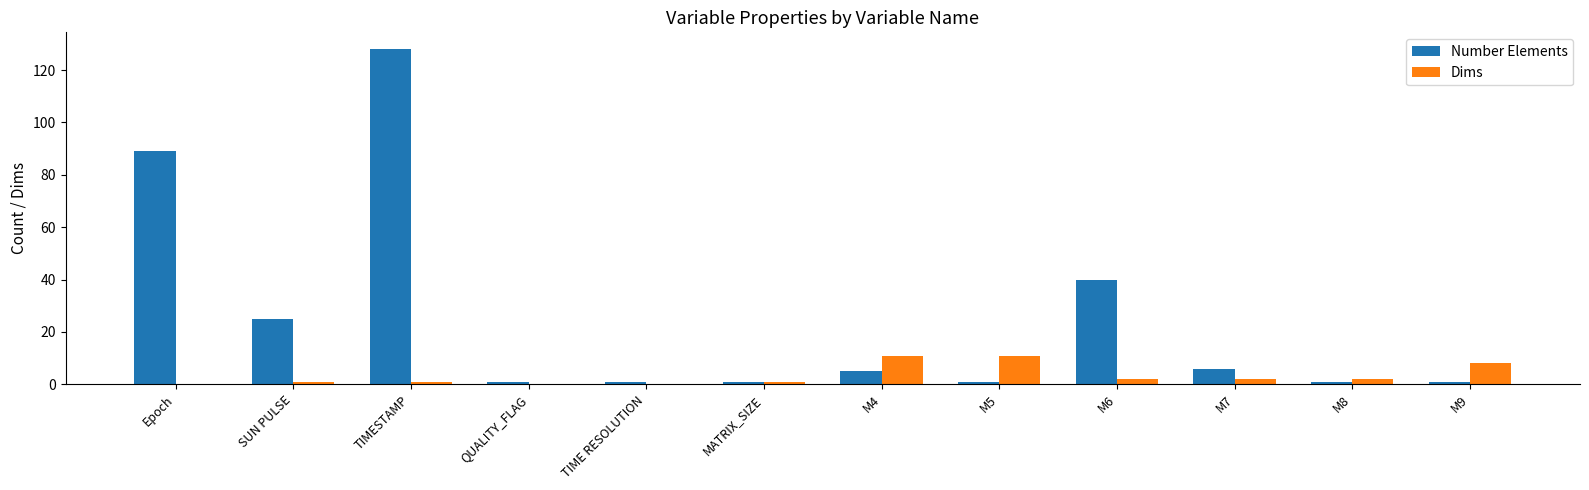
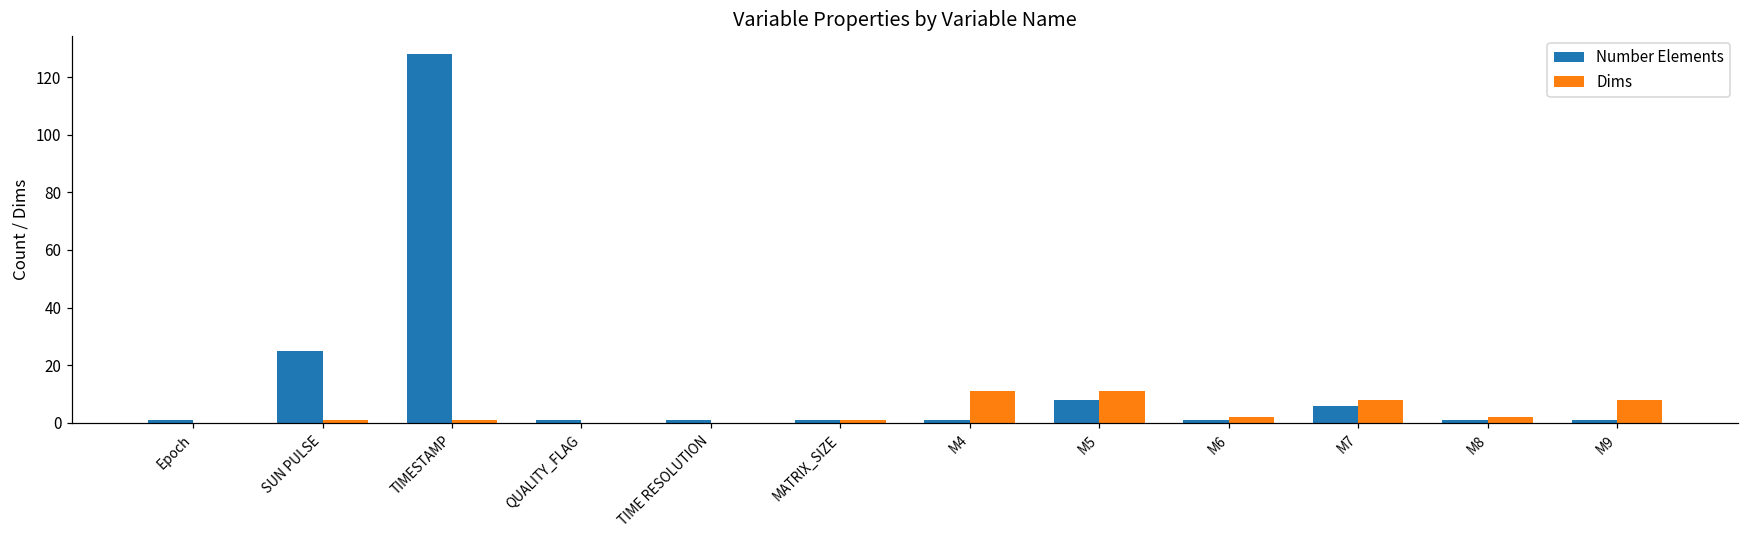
Number Elements, Epoch: 89 -> 1
Number Elements, M4: 5 -> 1
Number Elements, M5: 1 -> 8
Number Elements, M6: 40 -> 1
Dims, M7: 2 -> 8
